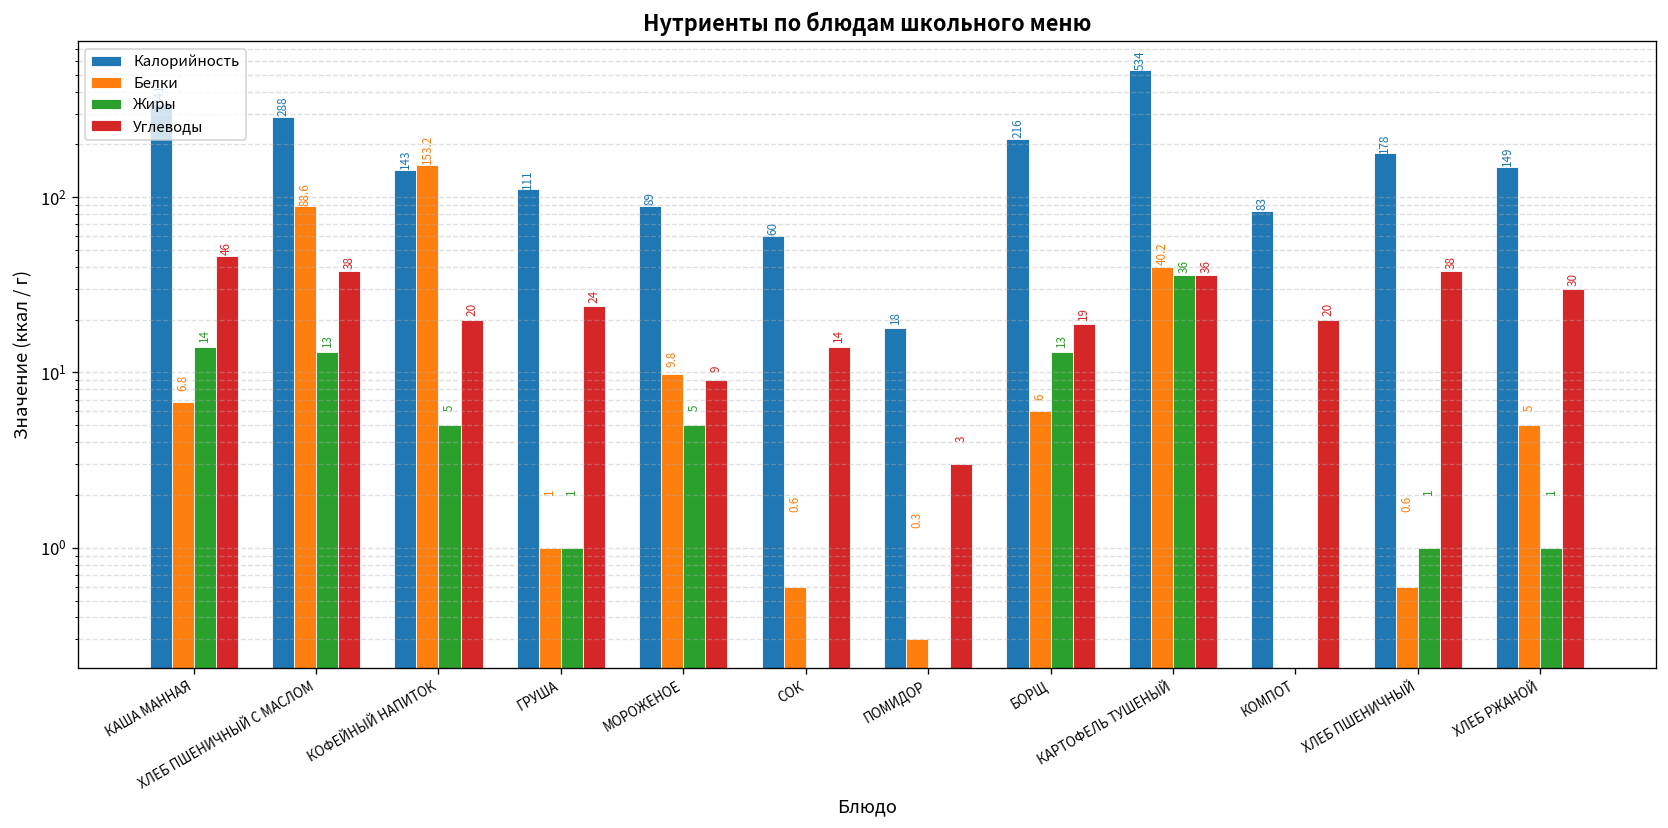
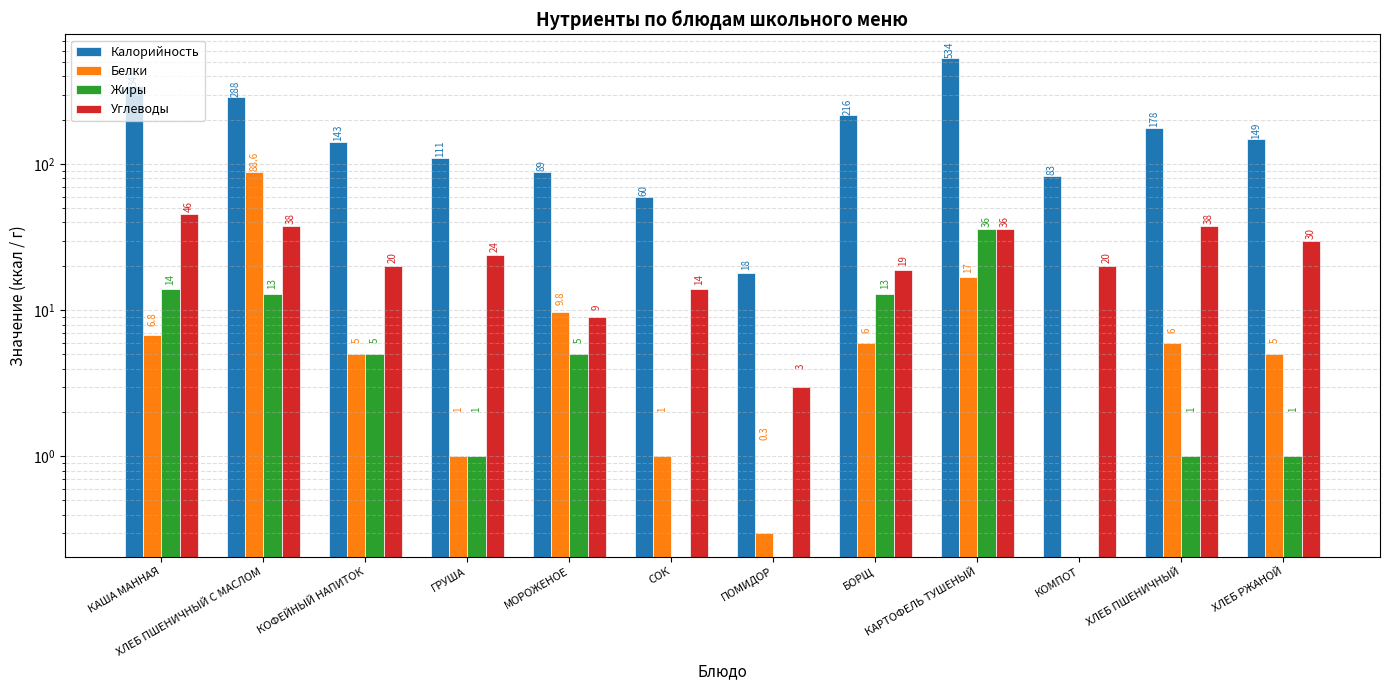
Белки, КОФЕЙНЫЙ НАПИТОК: 153.2 -> 5
Белки, СОК: 0.6 -> 1
Белки, КАРТОФЕЛЬ ТУШЕНЫЙ: 40.2 -> 17
Белки, ХЛЕБ ПШЕНИЧНЫЙ: 0.6 -> 6
